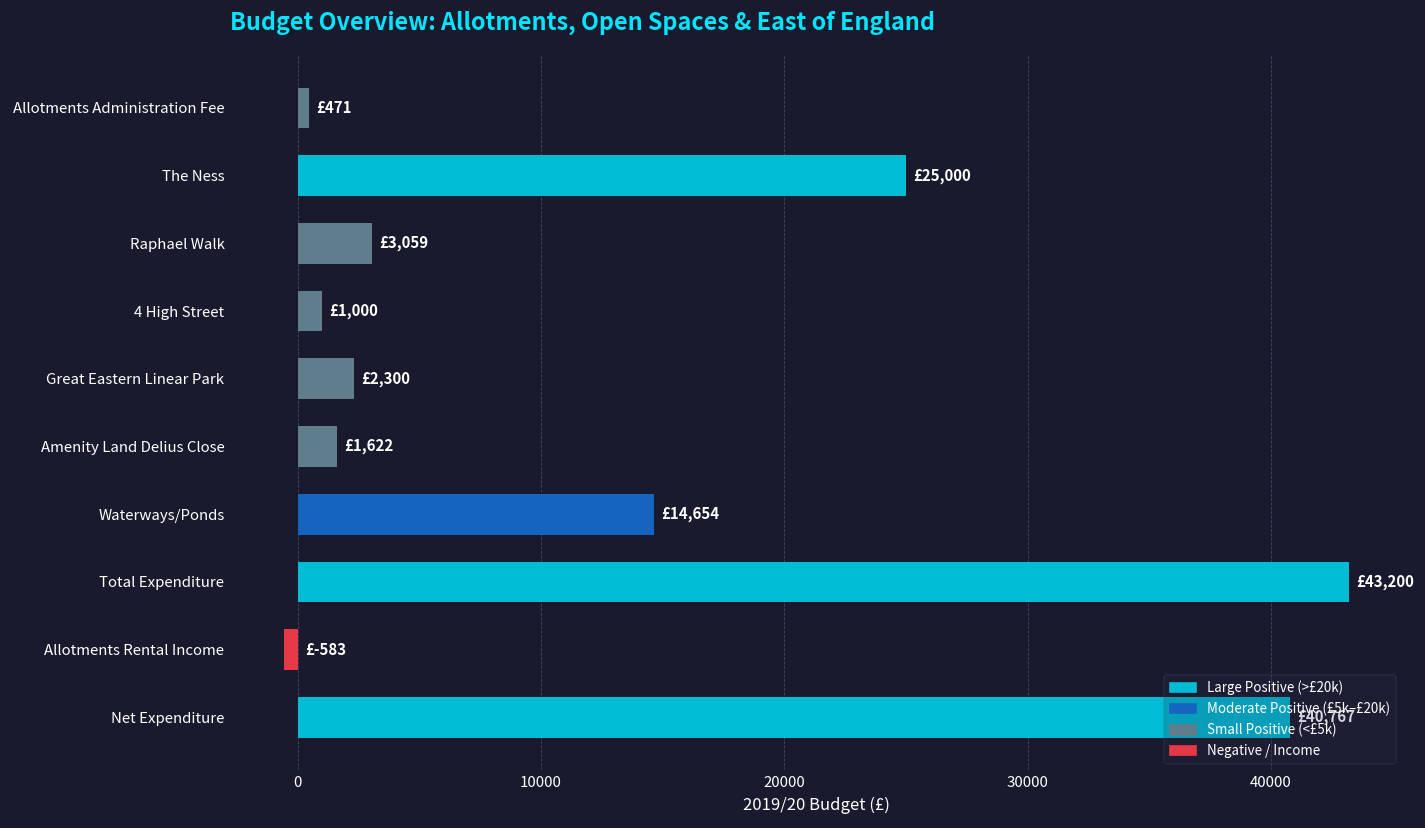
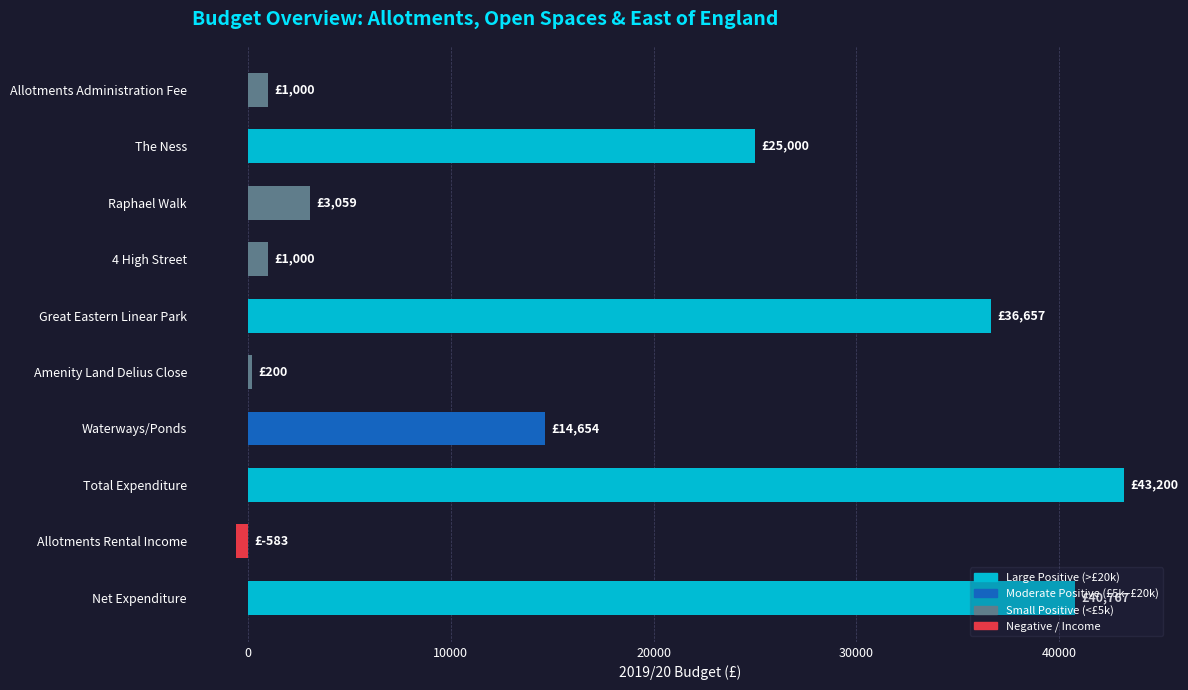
Allotments Administration Fee: £471 -> £1,000
Great Eastern Linear Park: £2,300 -> £36,657
Amenity Land Delius Close: £1,622 -> £200
